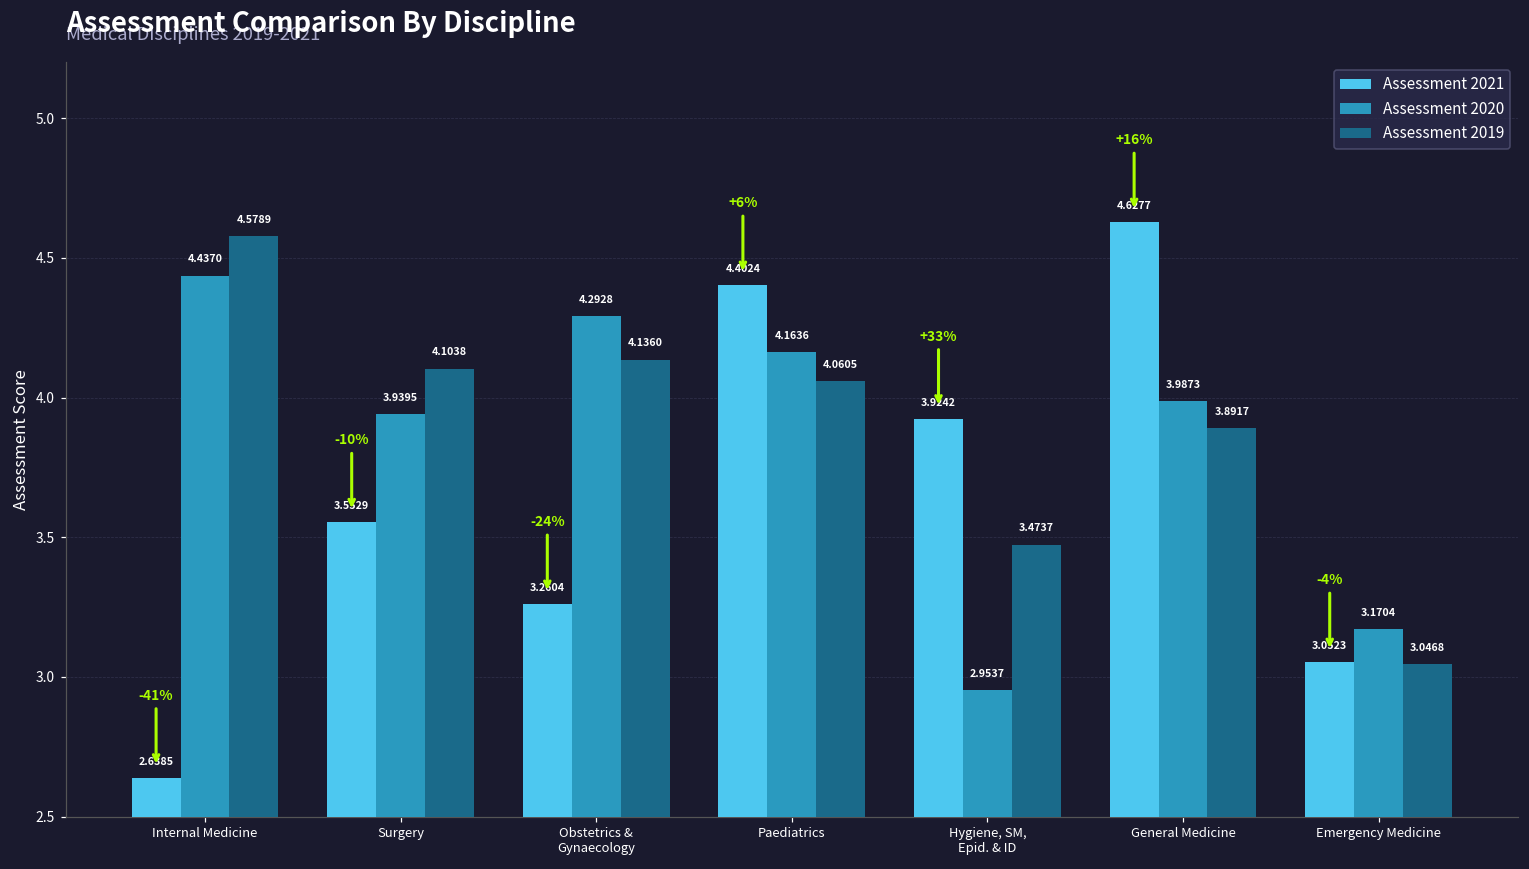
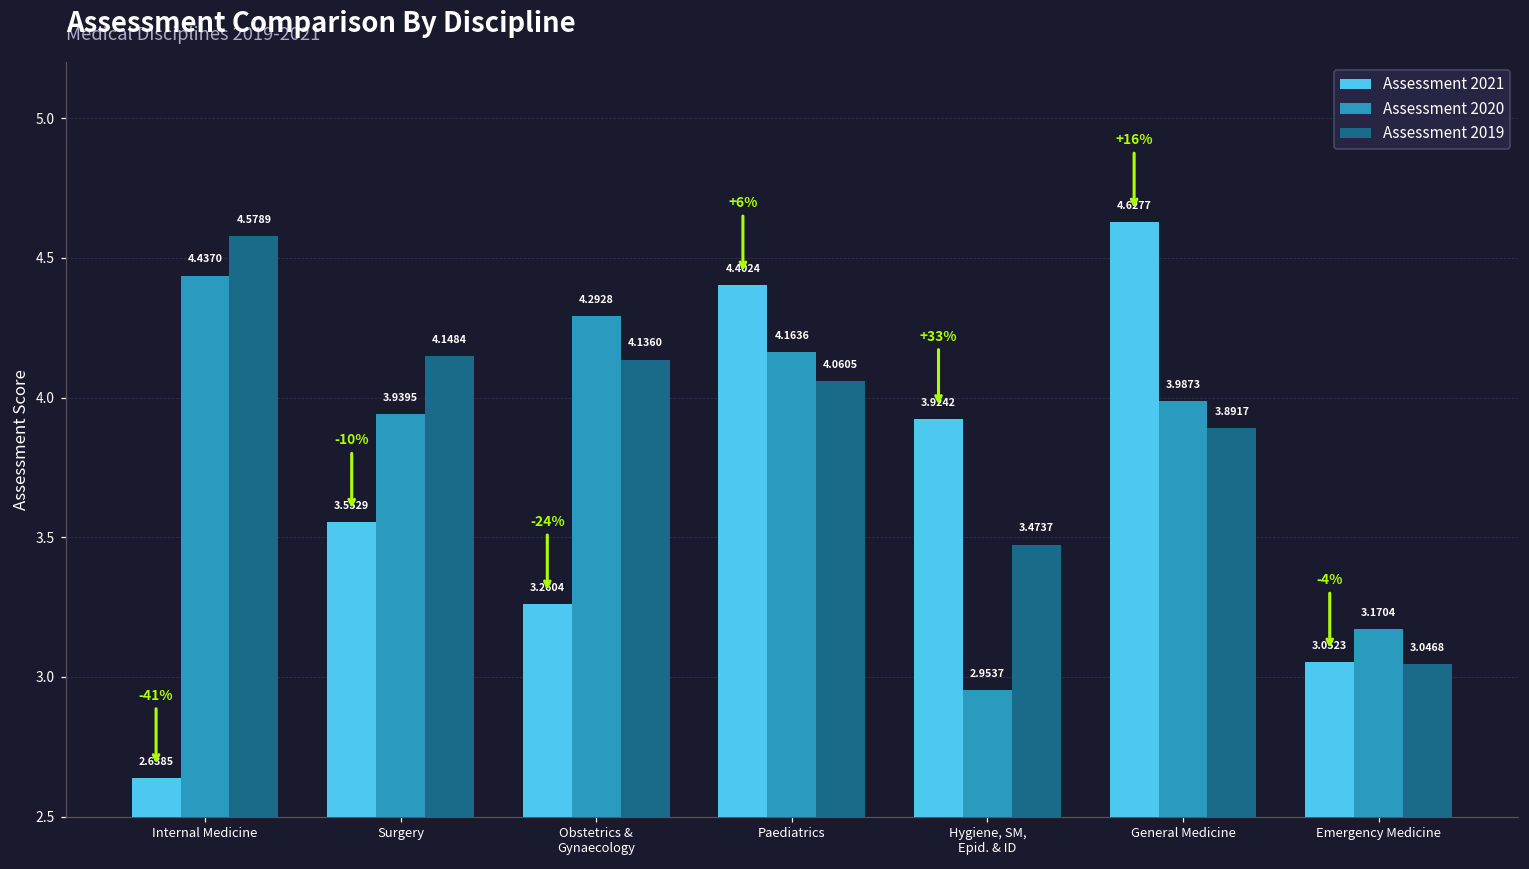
Assessment 2019, Surgery: 4.1038 -> 4.1484
